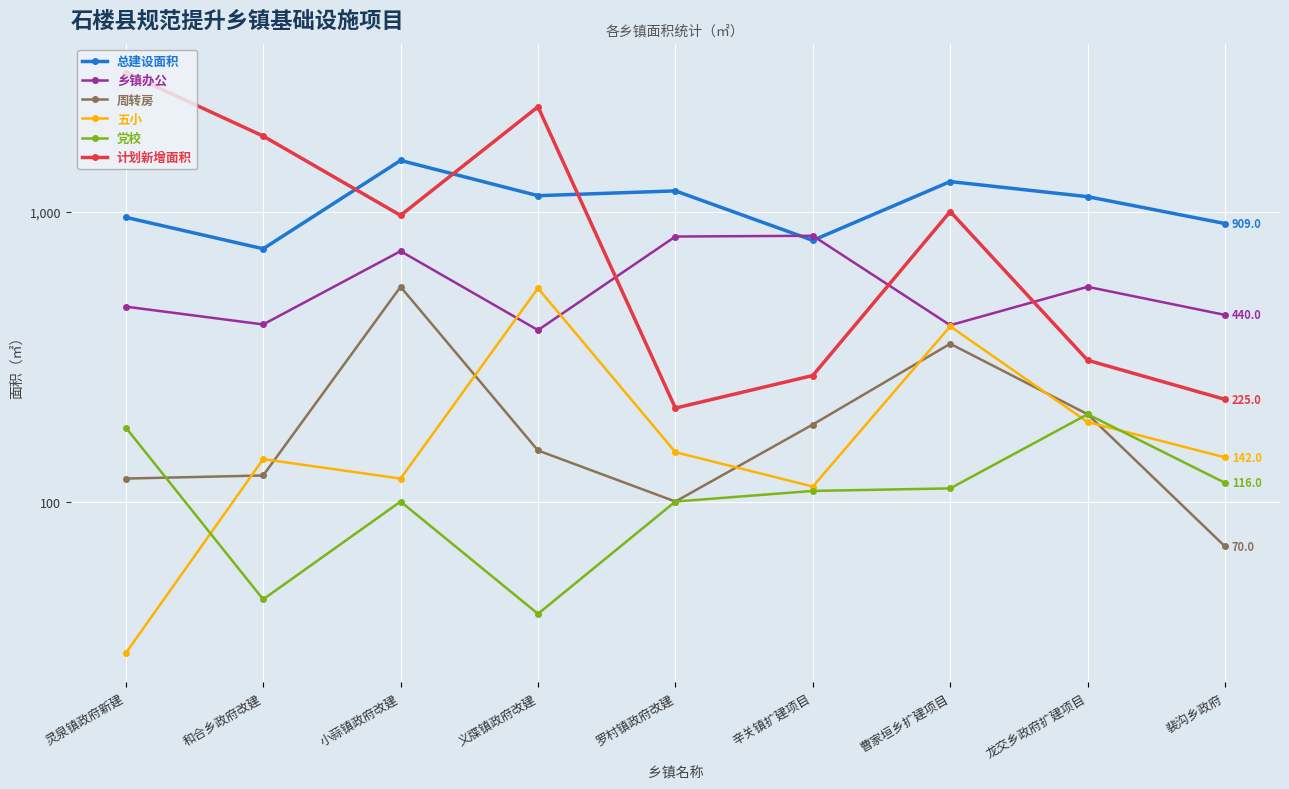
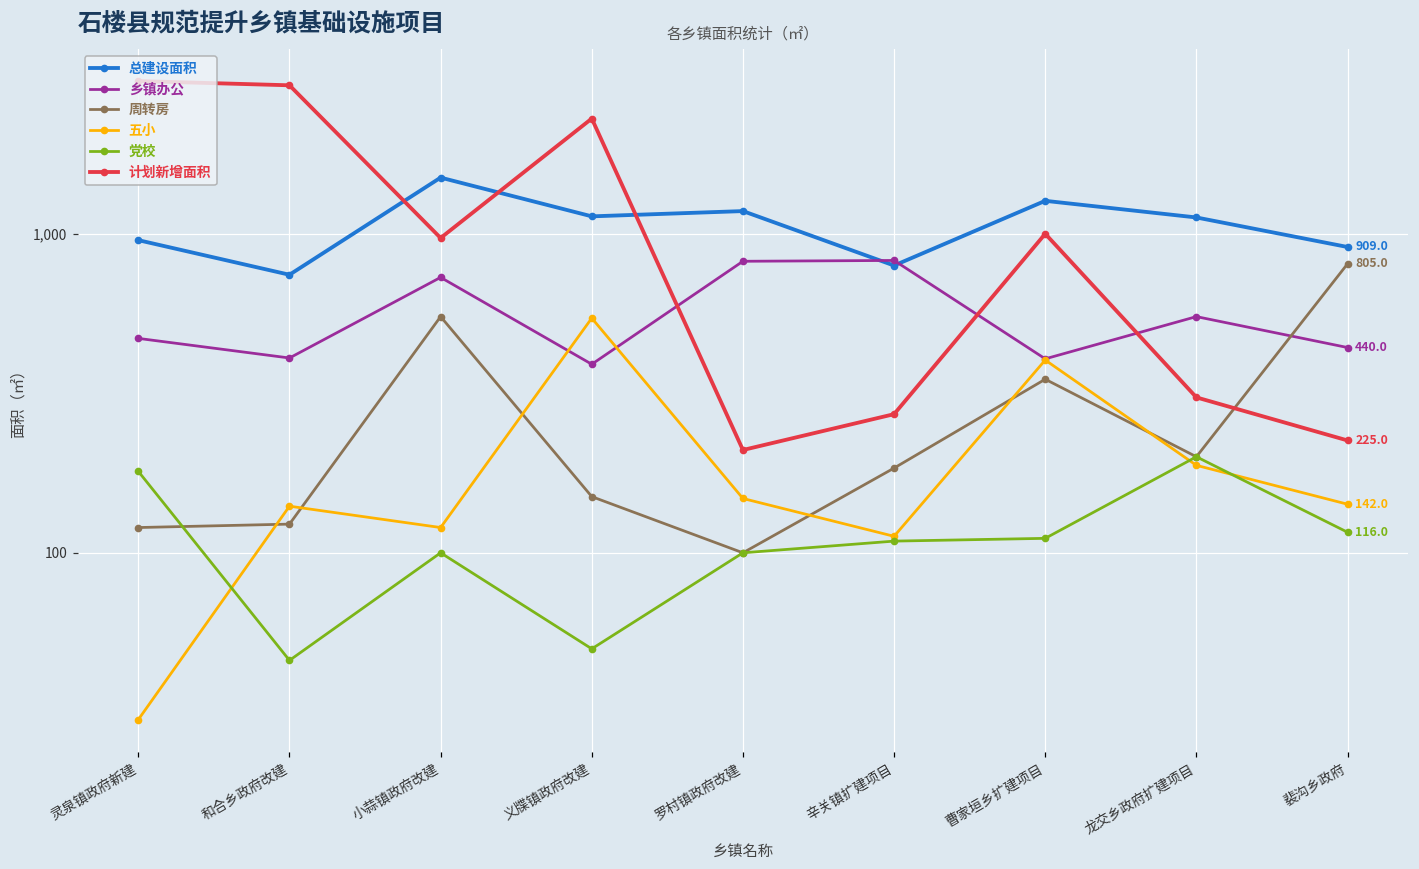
计划新增面积, 和合乡政府改建: 1,800 -> 2,900
党校, 义牒镇政府改建: 41 -> 50
周转房, 裴沟乡政府: 70.0 -> 805.0
